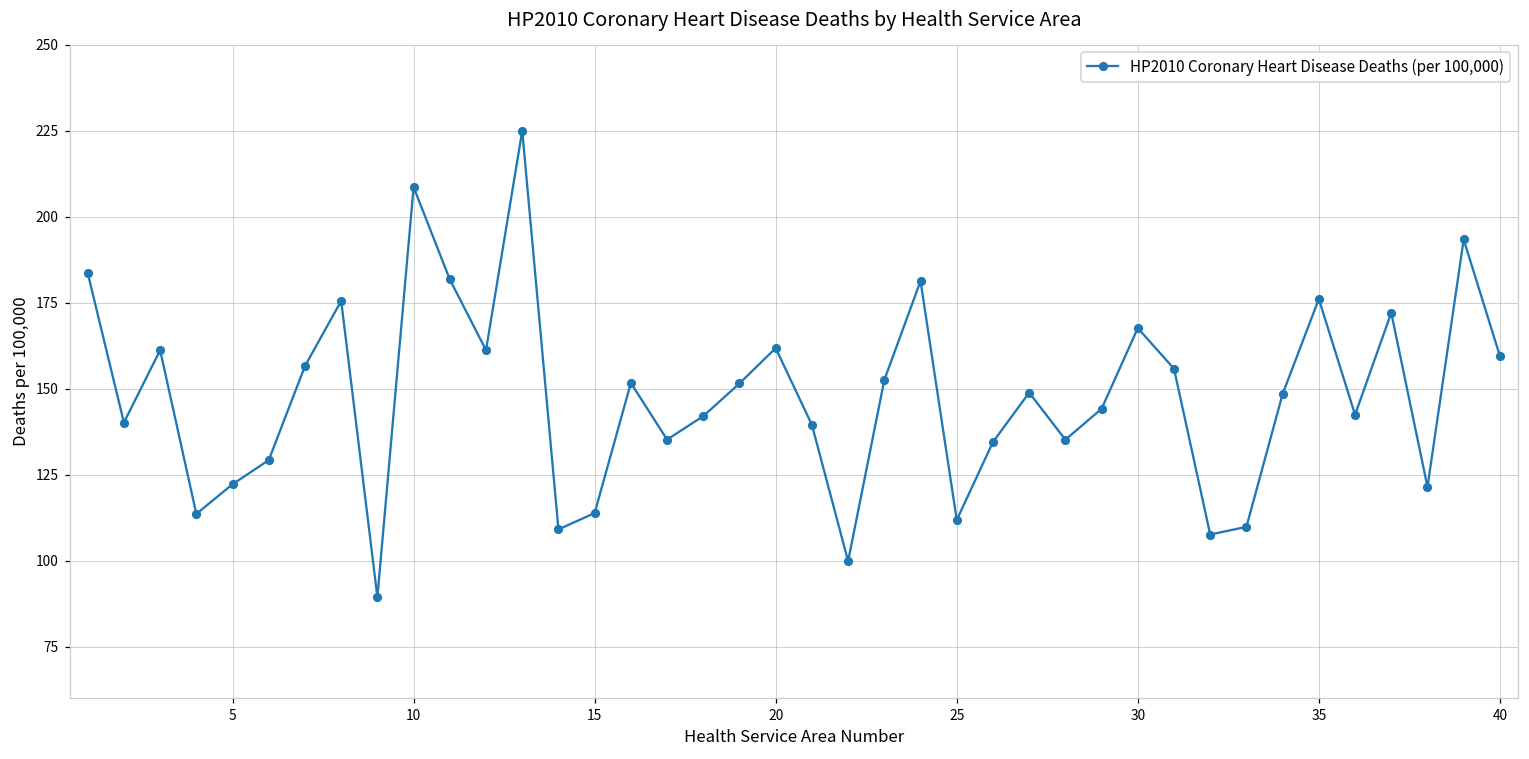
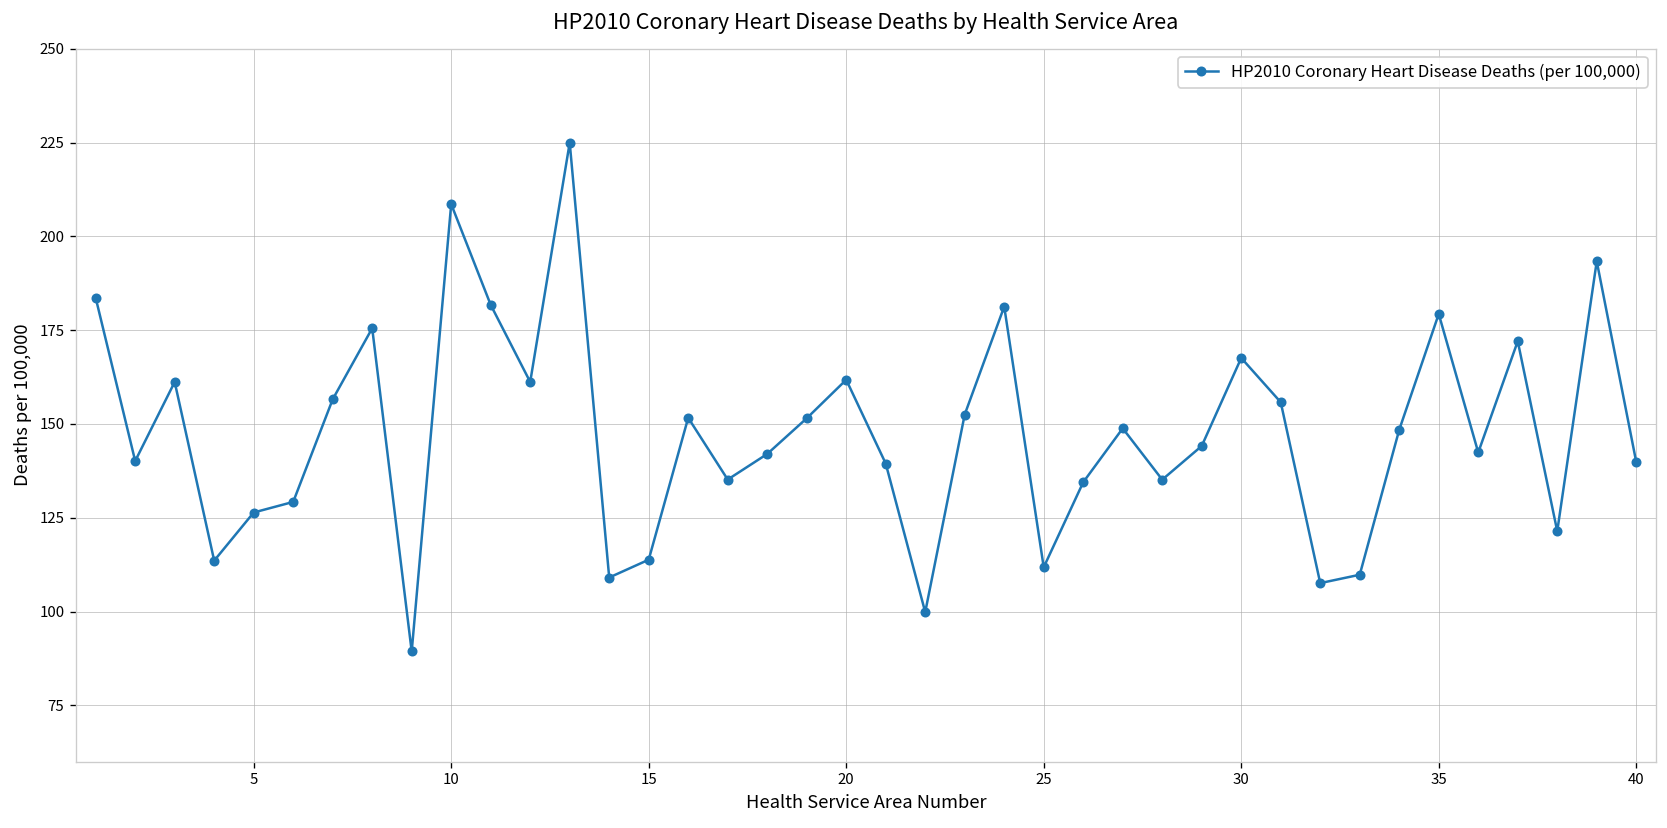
5: 122 -> 126
35: 176 -> 179
40: 159 -> 140
